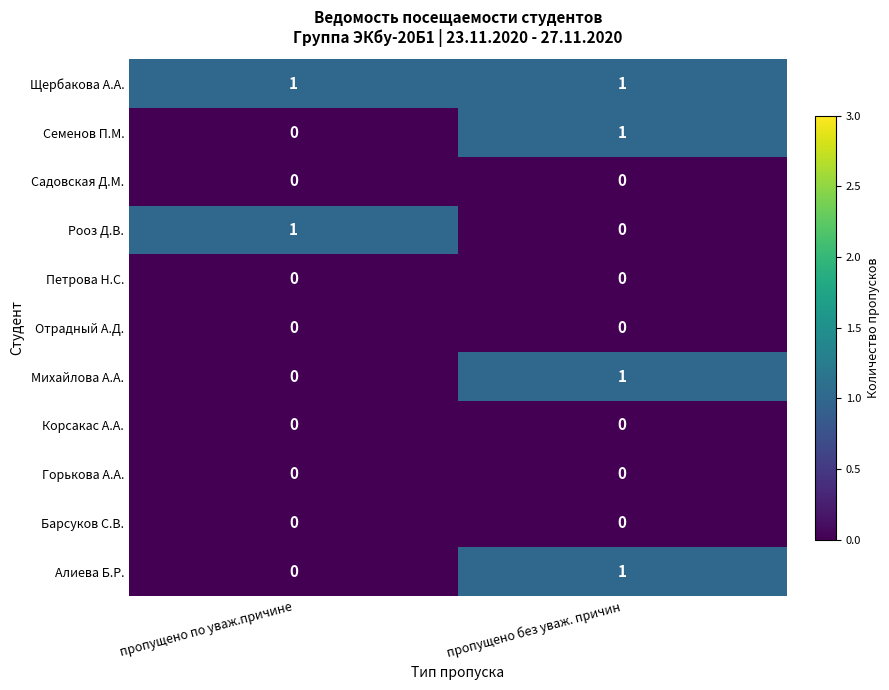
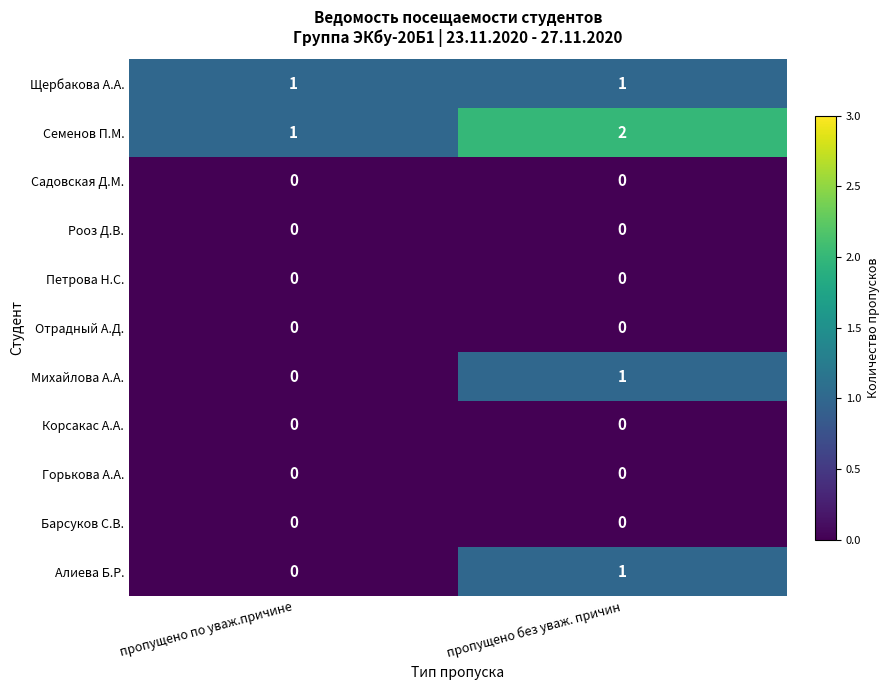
Семенов П.М., пропущено по уваж.причине: 0 -> 1
Семенов П.М., пропущено без уваж. причин: 1 -> 2
Рооз Д.В., пропущено по уваж.причине: 1 -> 0
